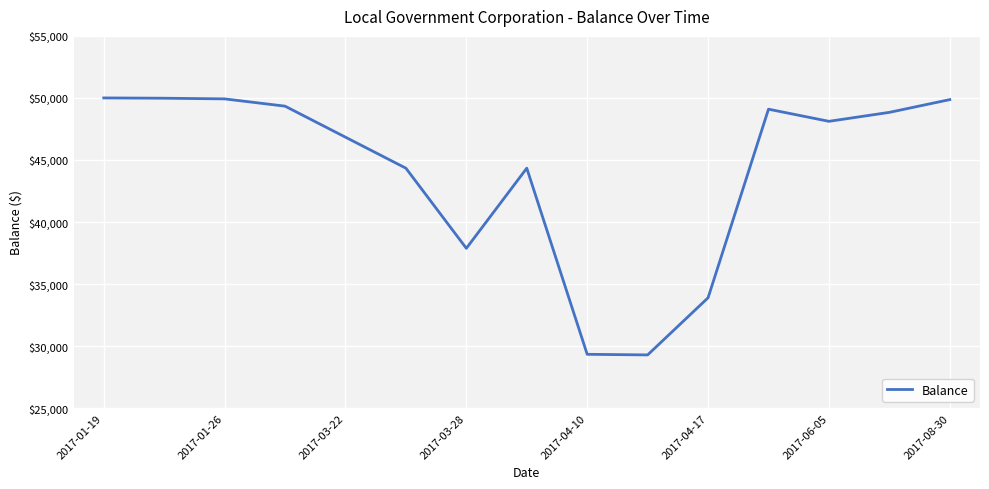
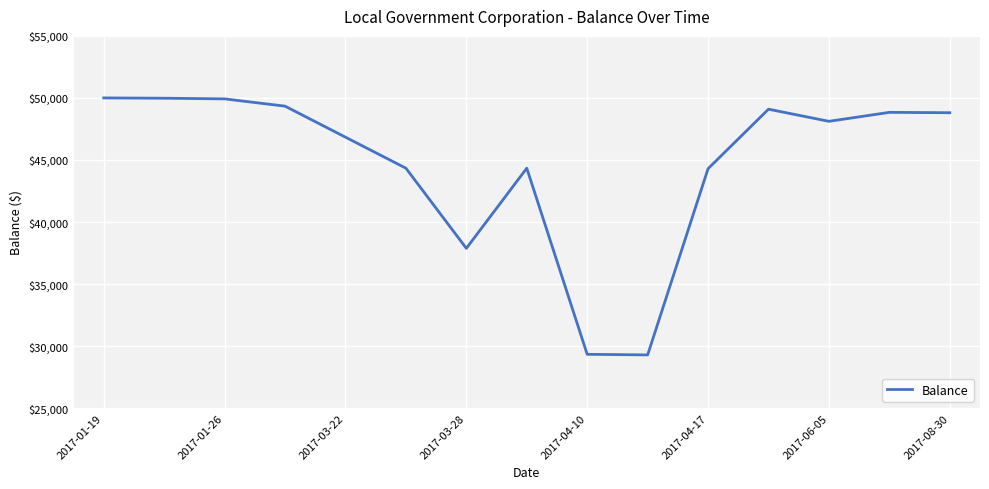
2017-04-17: $33,900 -> $44,300
2017-08-30: $49,900 -> $48,800
